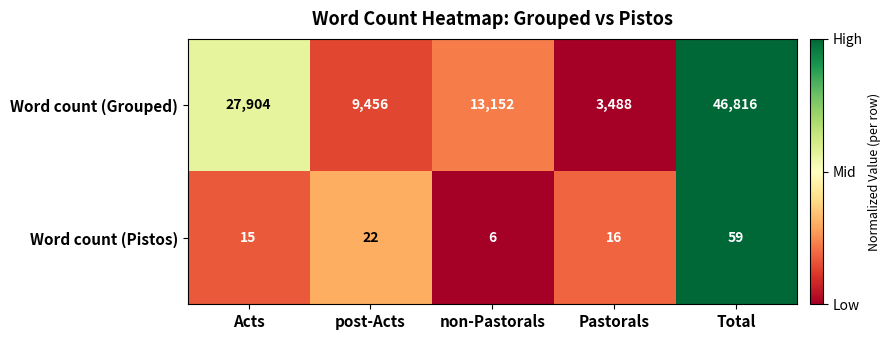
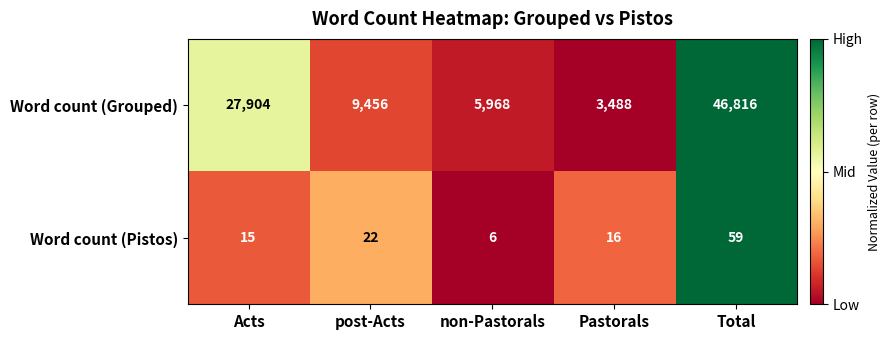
Word count (Grouped), non-Pastorals: 13,152 -> 5,968
